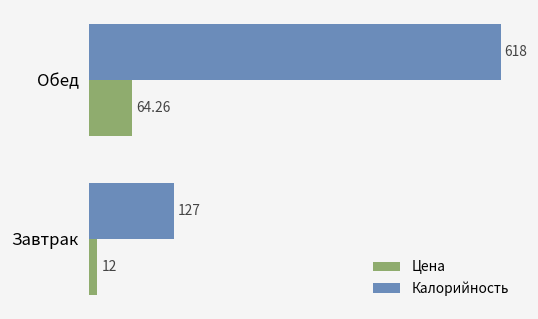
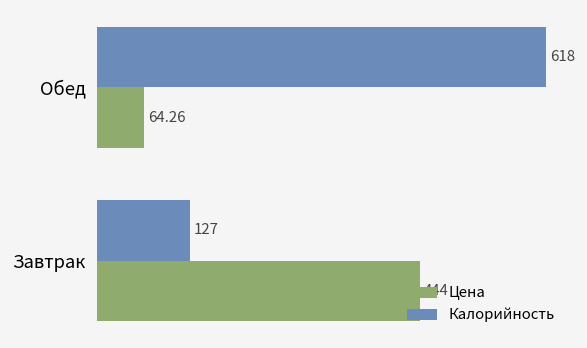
Цена, Завтрак: 12 -> 444
